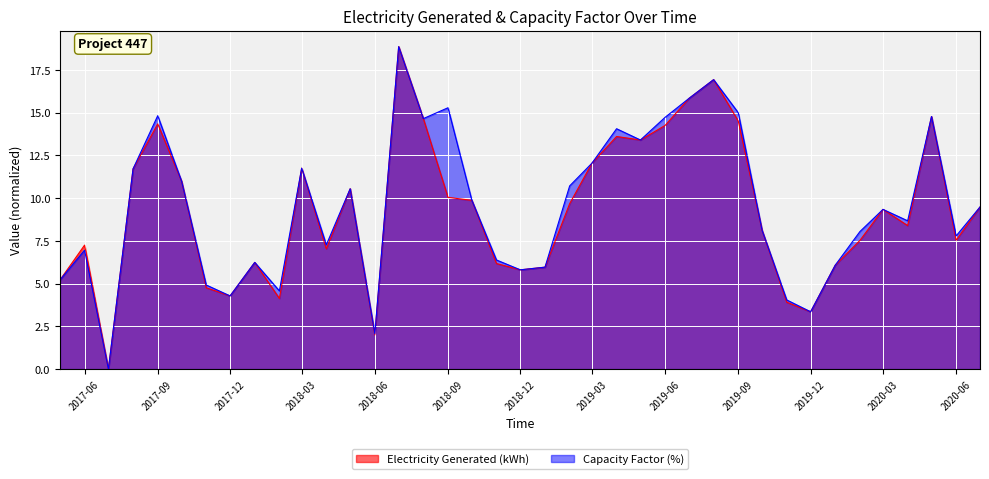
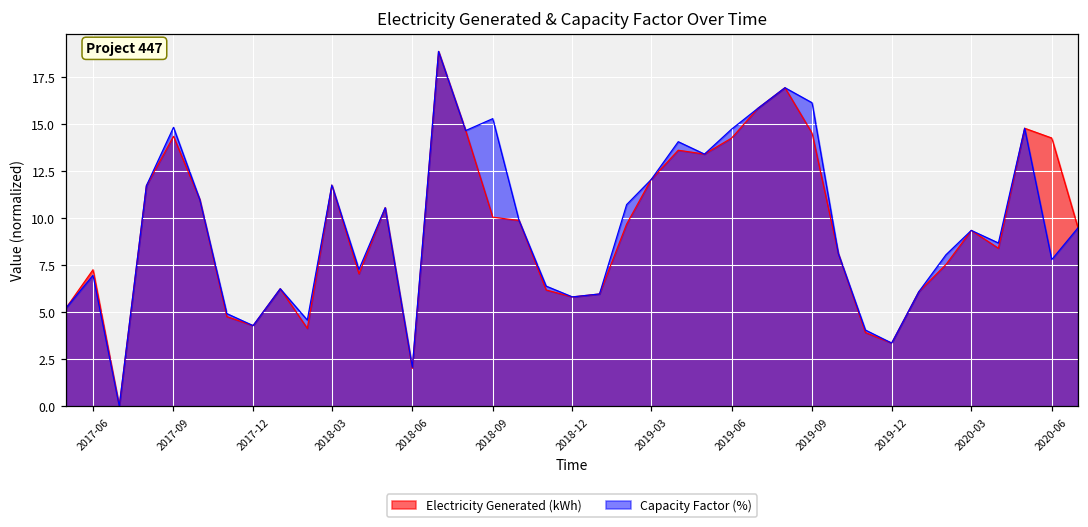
Capacity Factor (%), 2019-09: 15.0 -> 16.1
Electricity Generated (kWh), 2020-06: 7.5 -> 14.2
